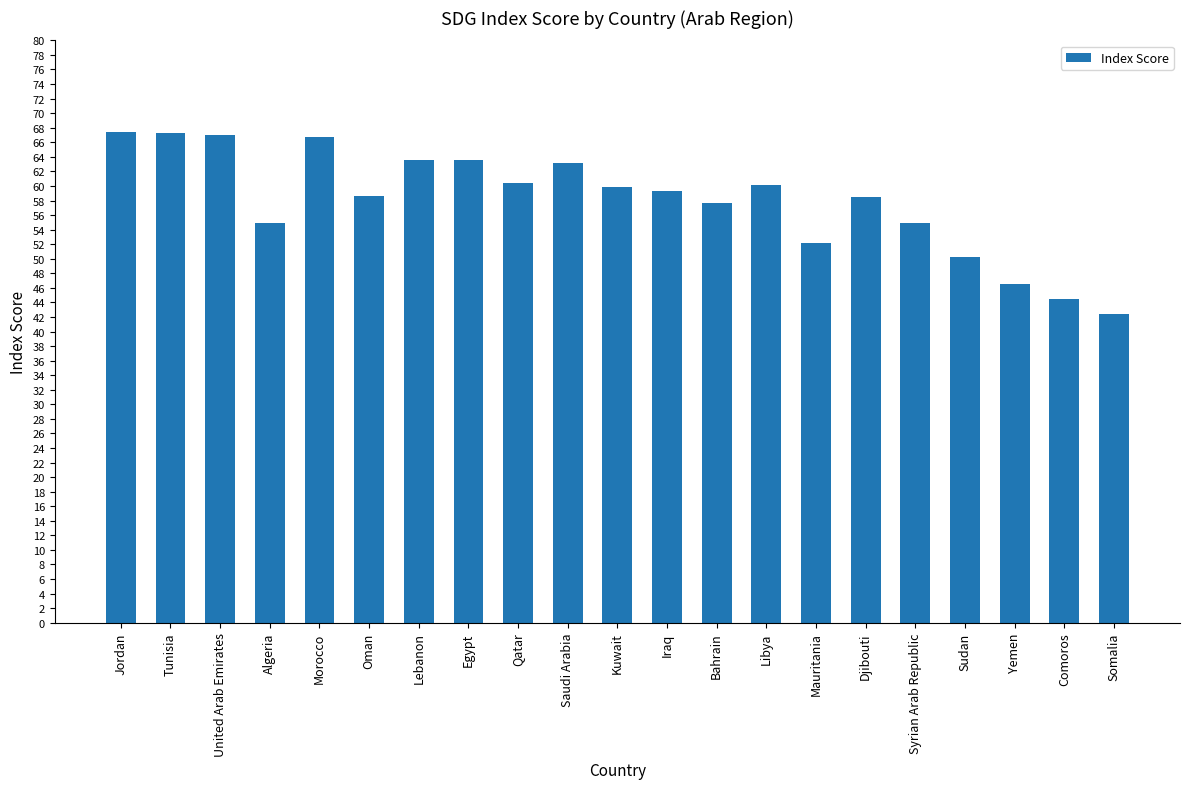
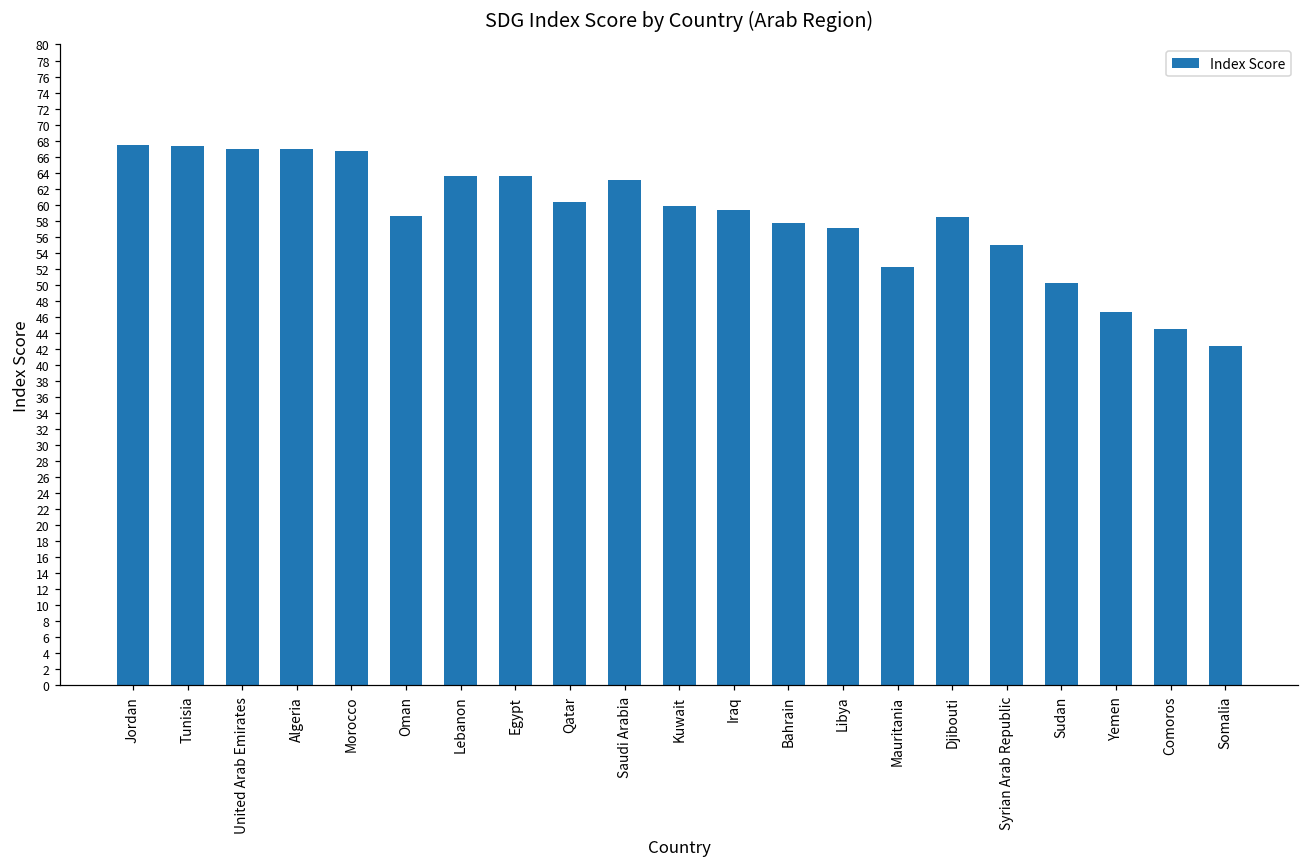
Algeria: 55 -> 67
Libya: 60 -> 57
